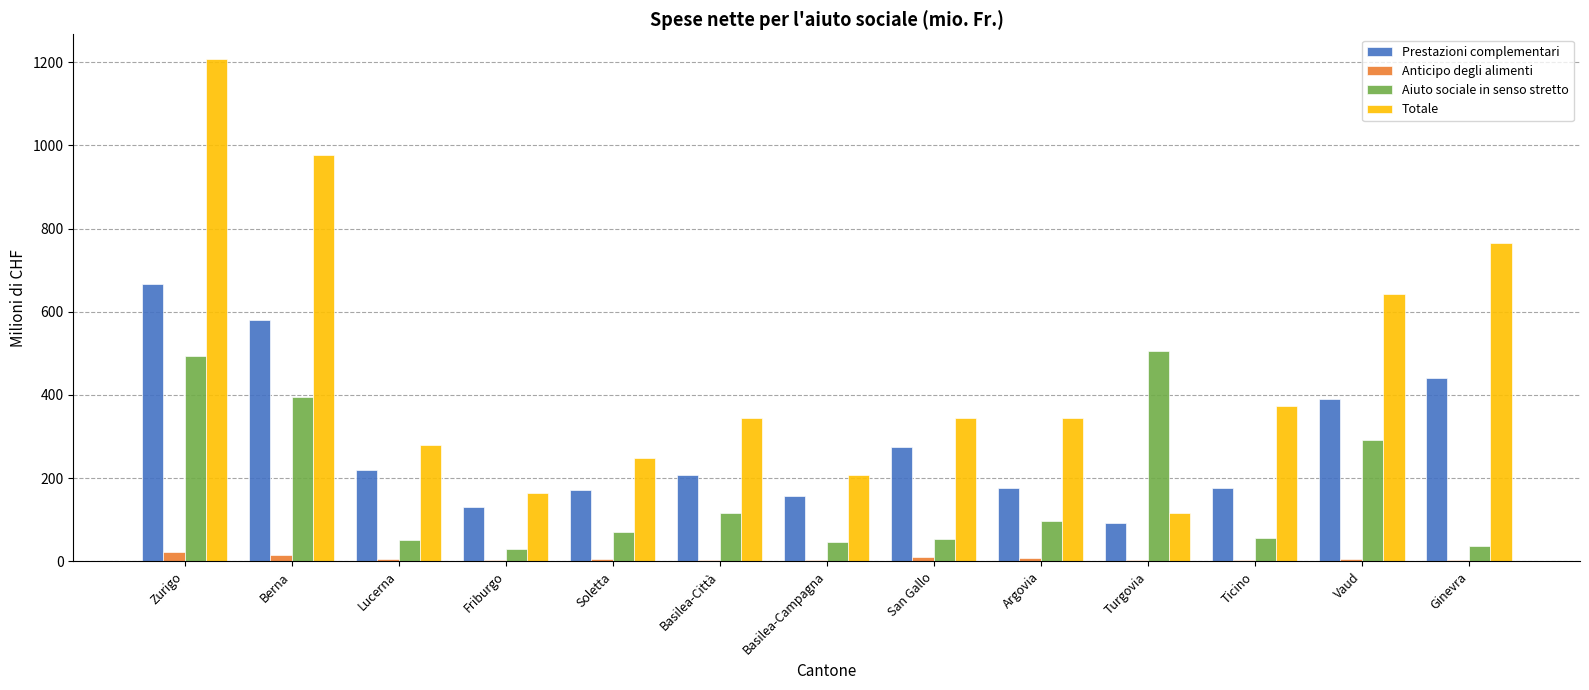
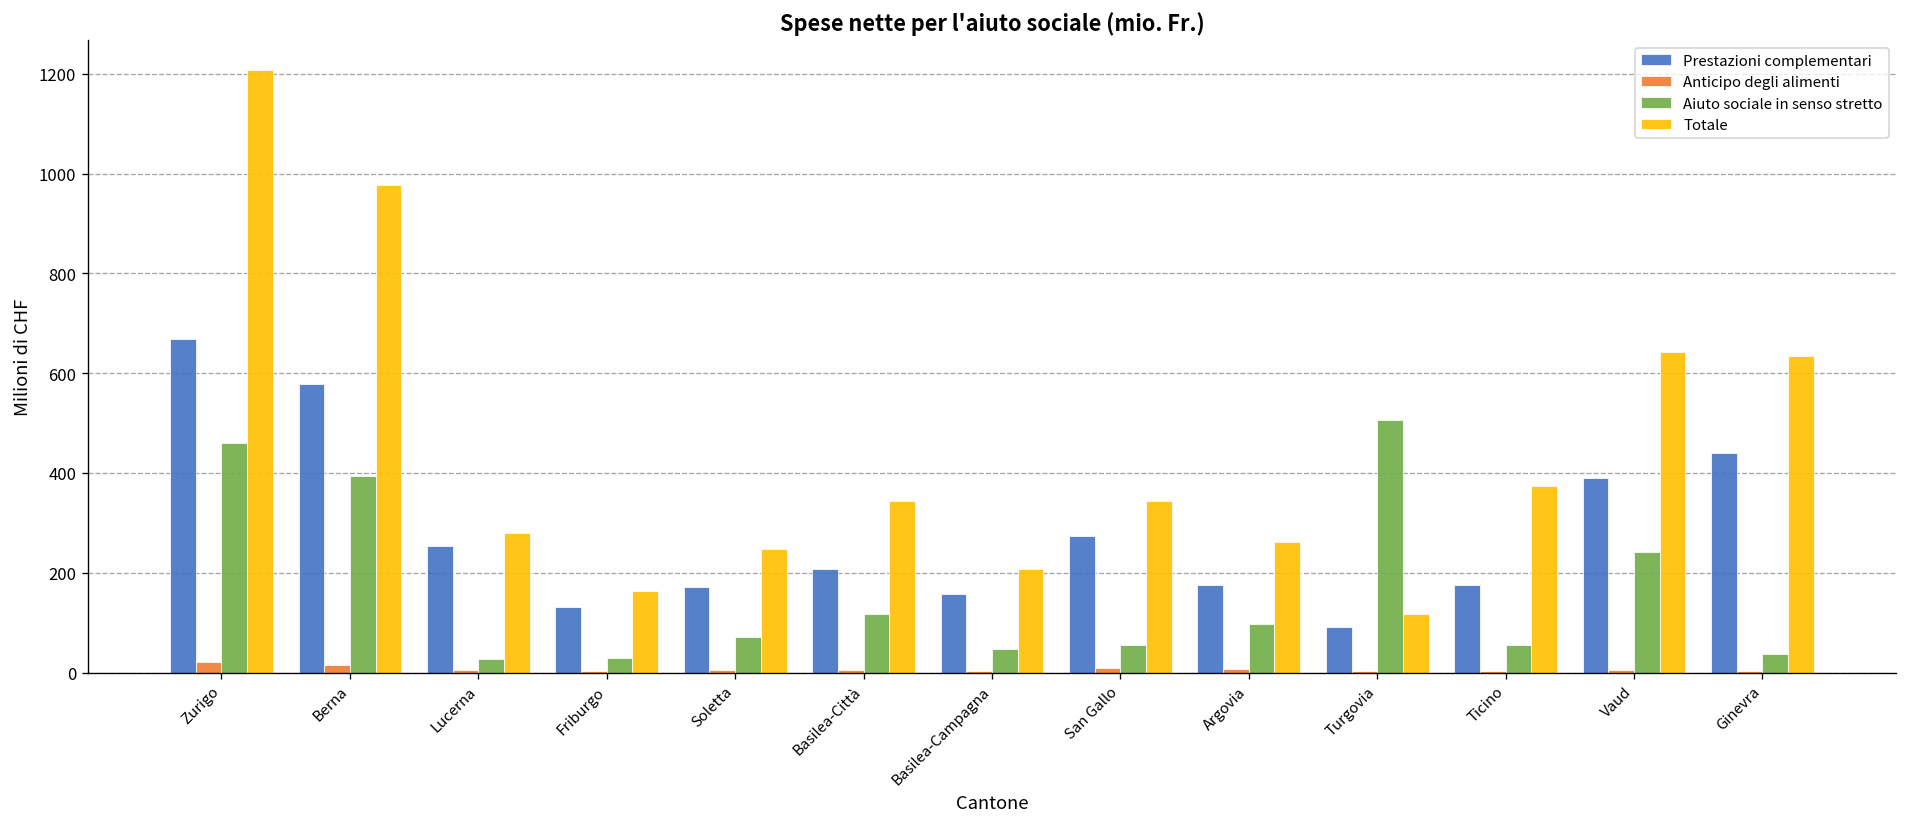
Aiuto sociale in senso stretto, Zurigo: 490 -> 460
Prestazioni complementari, Lucerna: 220 -> 250
Aiuto sociale in senso stretto, Lucerna: 50 -> 30
Totale, Argovia: 340 -> 260
Aiuto sociale in senso stretto, Vaud: 290 -> 240
Totale, Ginevra: 770 -> 630
